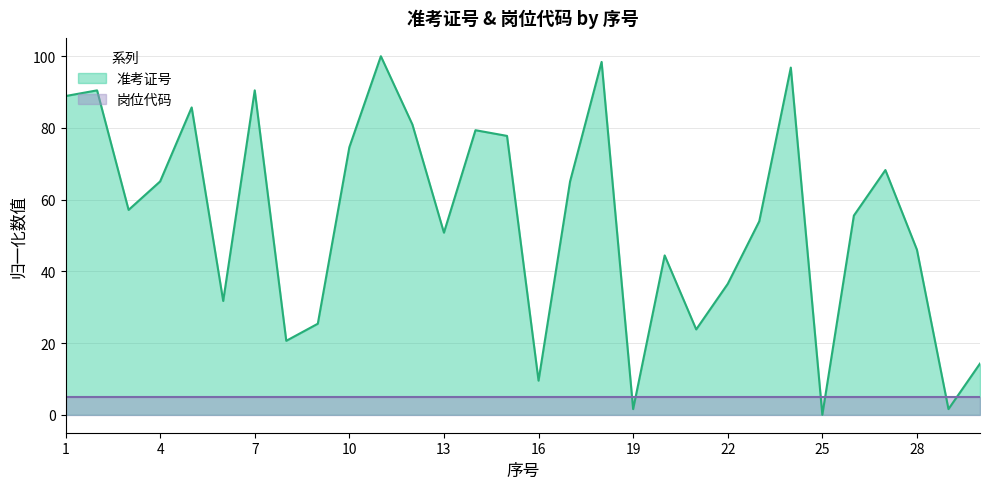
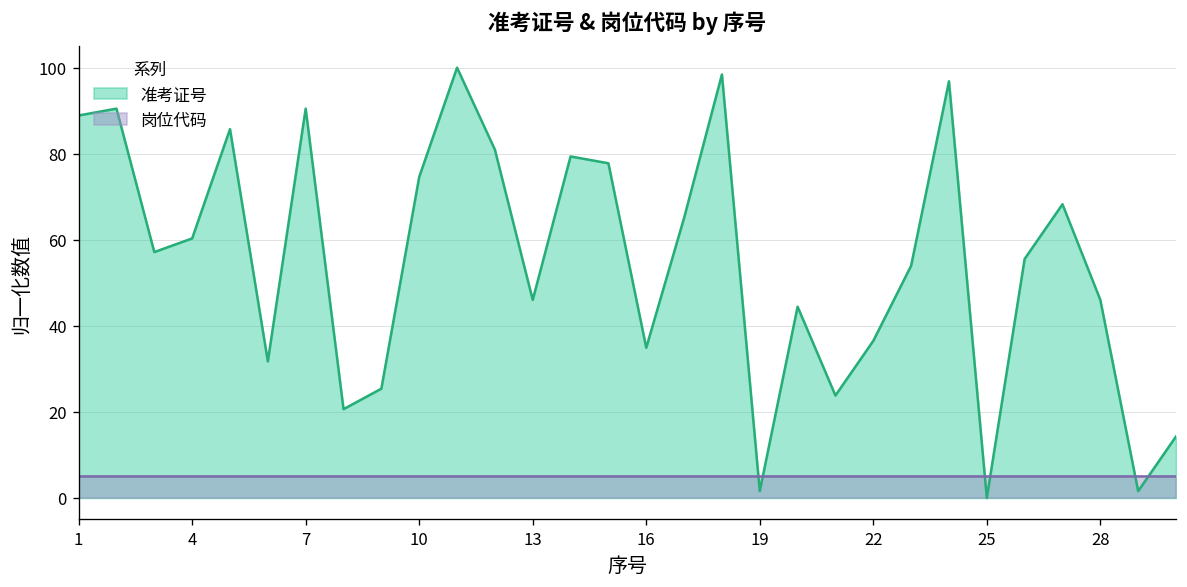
准考证号, 4: 65 -> 60
准考证号, 13: 51 -> 46
准考证号, 16: 10 -> 35
